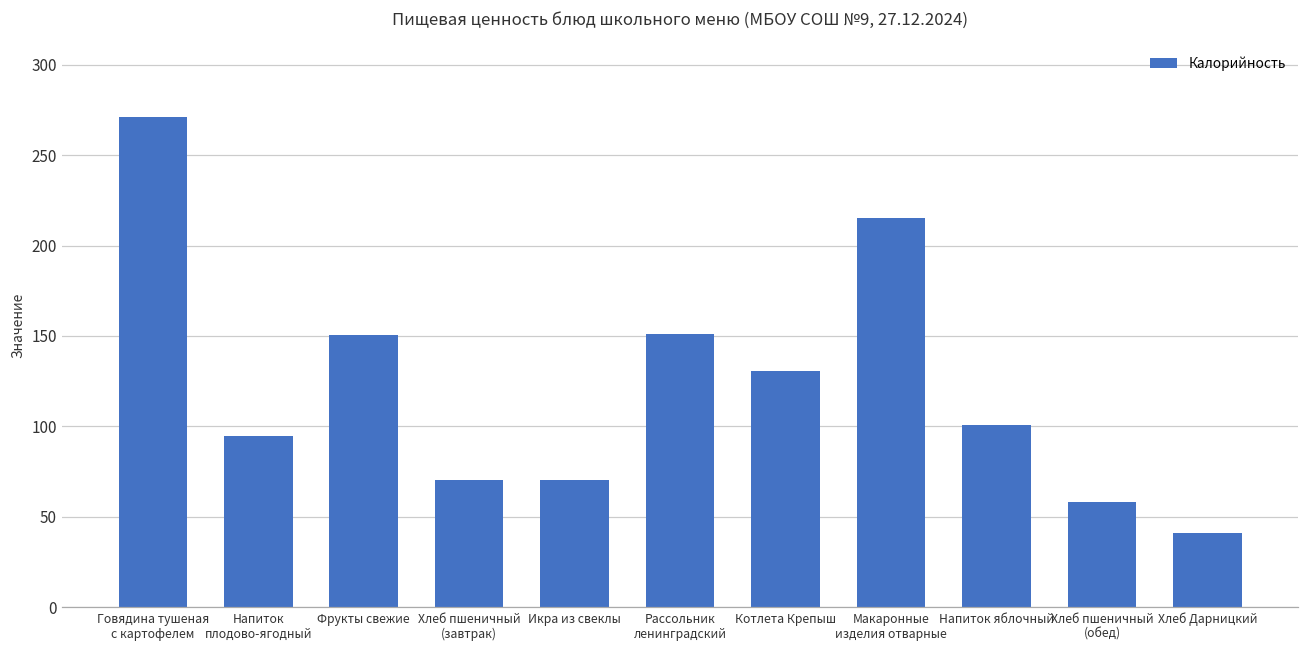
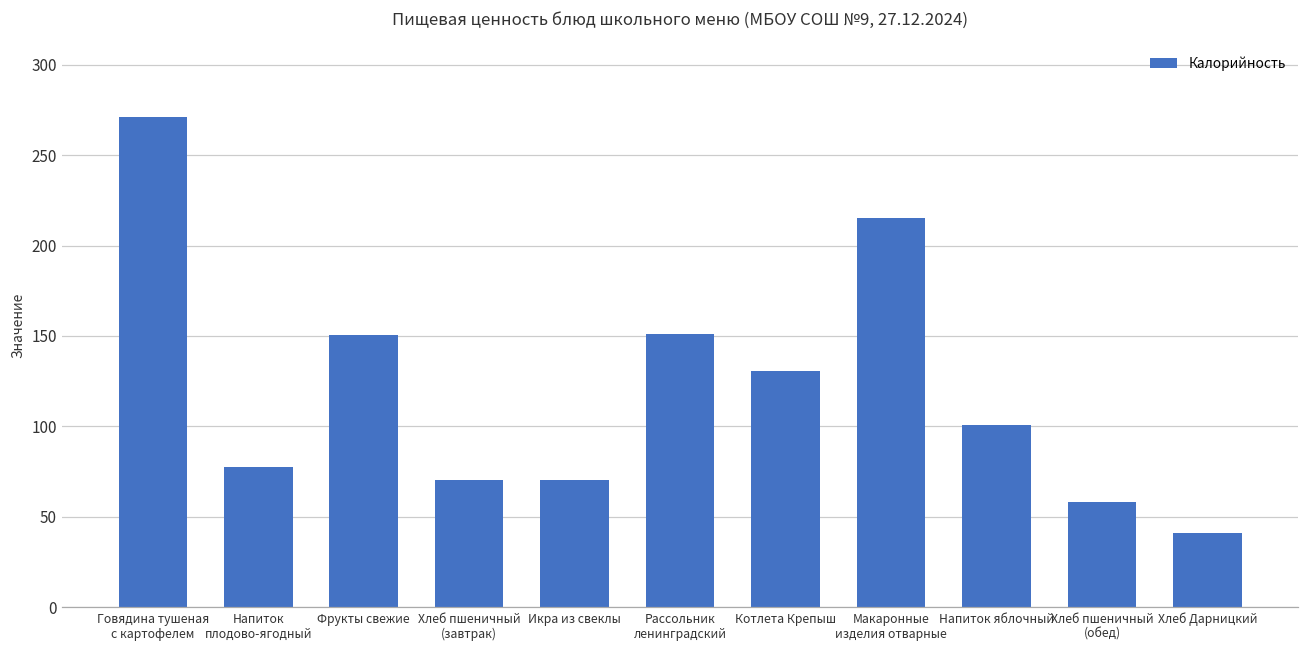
Напиток плодово-ягодный: 95 -> 78
